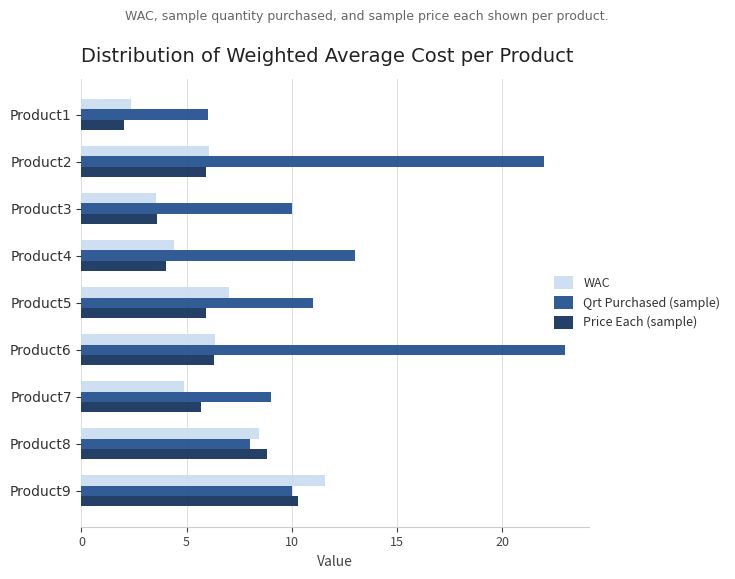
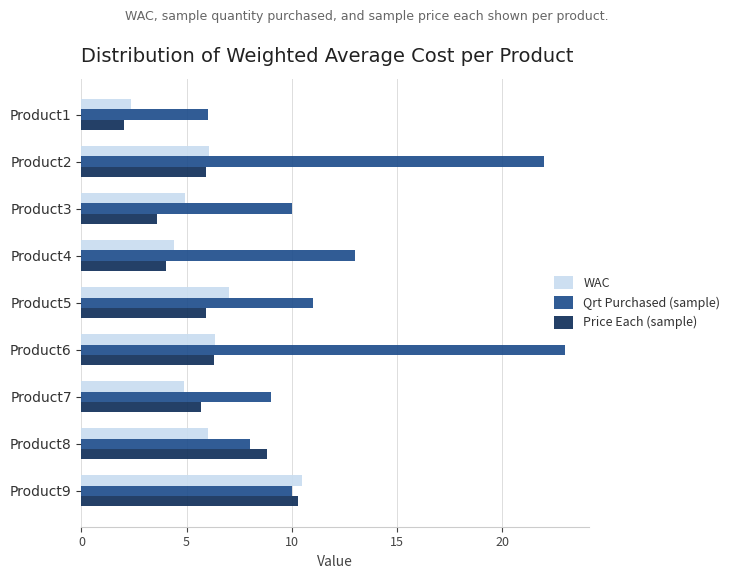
WAC, Product3: 3.5 -> 4.9
WAC, Product8: 8.4 -> 6.0
WAC, Product9: 11.6 -> 10.5
